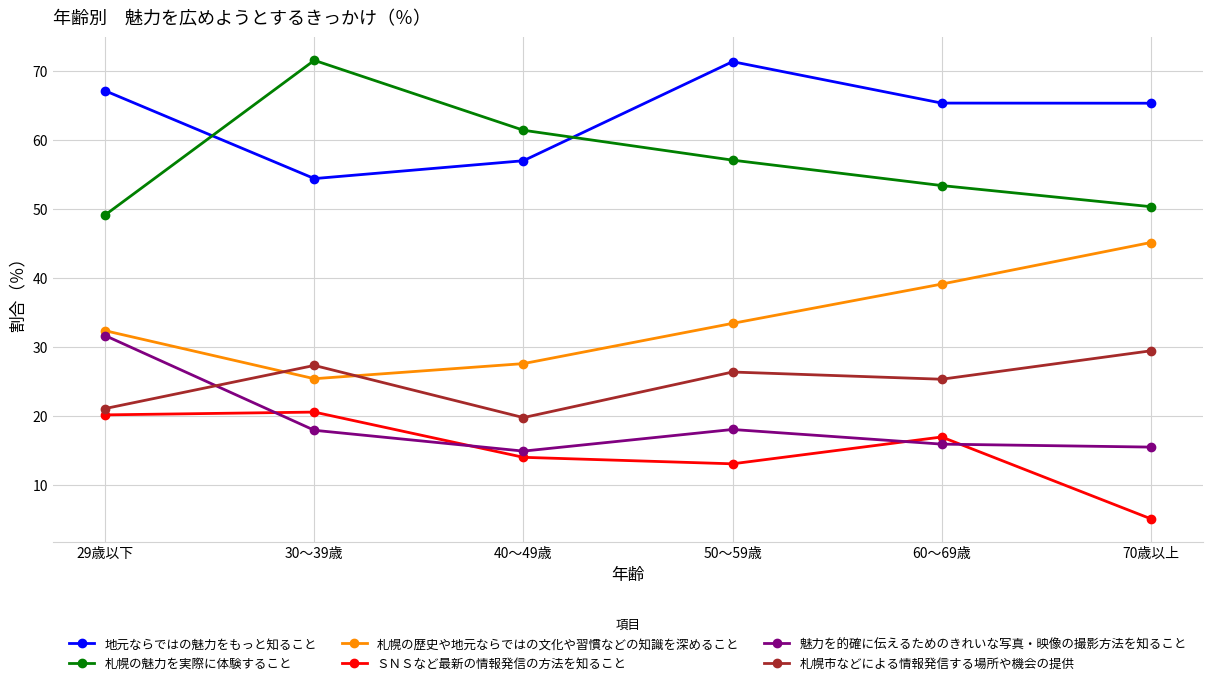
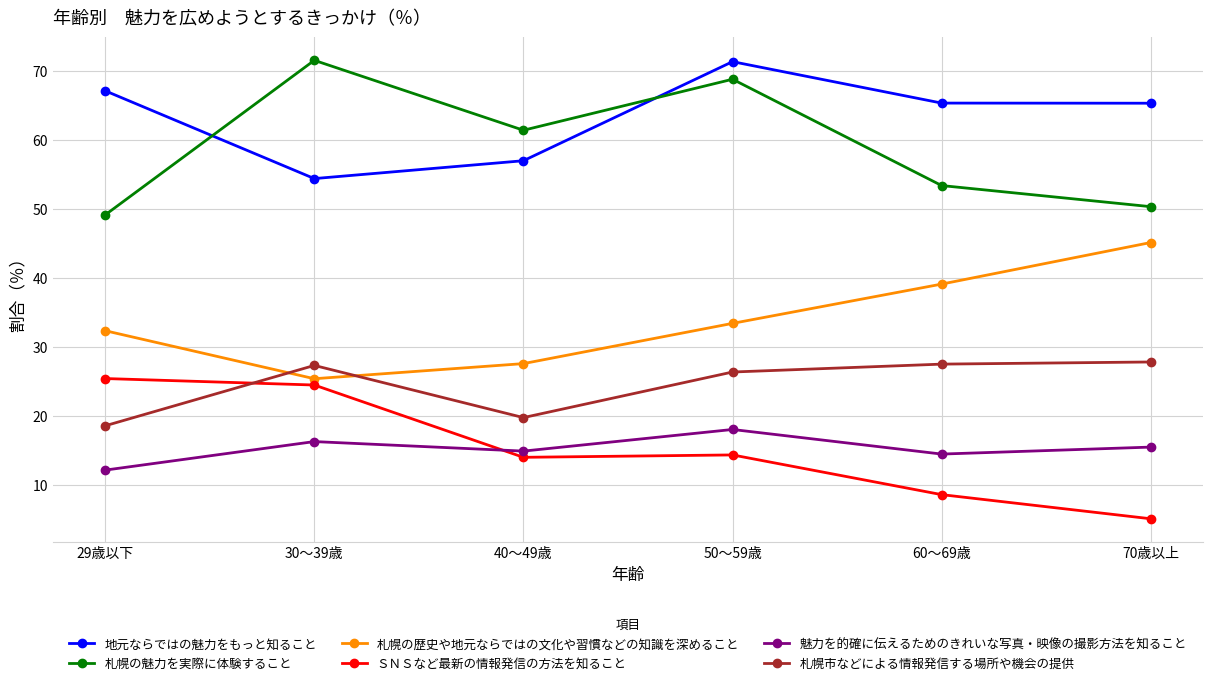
ＳＮＳなど最新の情報発信の方法を知ること, 29歳以下: 20 -> 25
魅力を的確に伝えるためのきれいな写真・映像の撮影方法を知ること, 29歳以下: 32 -> 12
札幌市などによる情報発信する場所や機会の提供, 29歳以下: 21 -> 19
ＳＮＳなど最新の情報発信の方法を知ること, 30～39歳: 21 -> 25
魅力を的確に伝えるためのきれいな写真・映像の撮影方法を知ること, 30～39歳: 18 -> 16
札幌の魅力を実際に体験すること, 50～59歳: 57 -> 69
ＳＮＳなど最新の情報発信の方法を知ること, 50～59歳: 13 -> 14
ＳＮＳなど最新の情報発信の方法を知ること, 60～69歳: 17 -> 9
魅力を的確に伝えるためのきれいな写真・映像の撮影方法を知ること, 60～69歳: 16 -> 15
札幌市などによる情報発信する場所や機会の提供, 60～69歳: 25 -> 28
札幌市などによる情報発信する場所や機会の提供, 70歳以上: 29 -> 28
